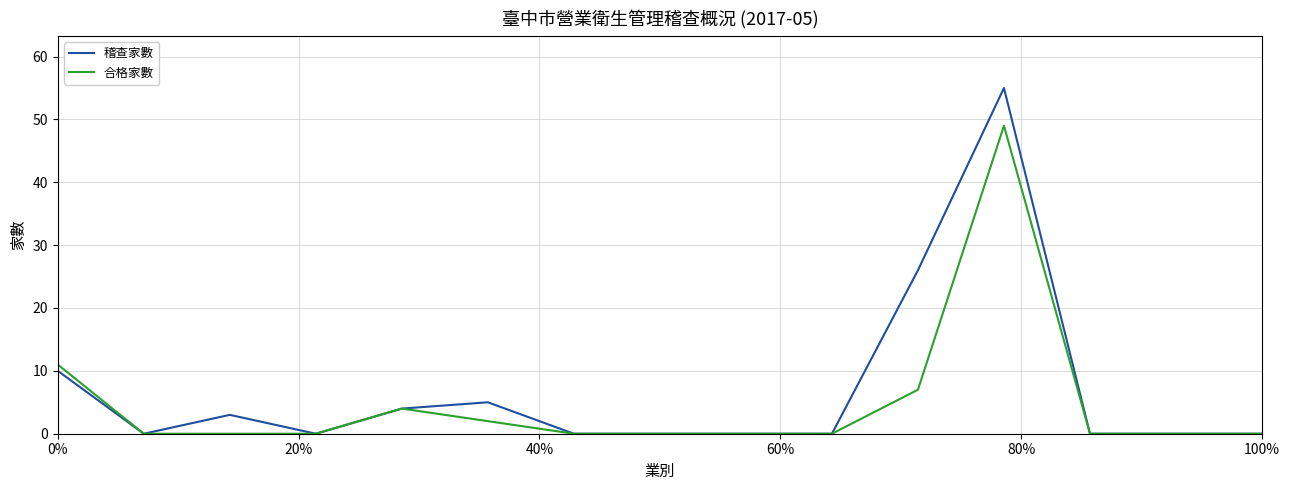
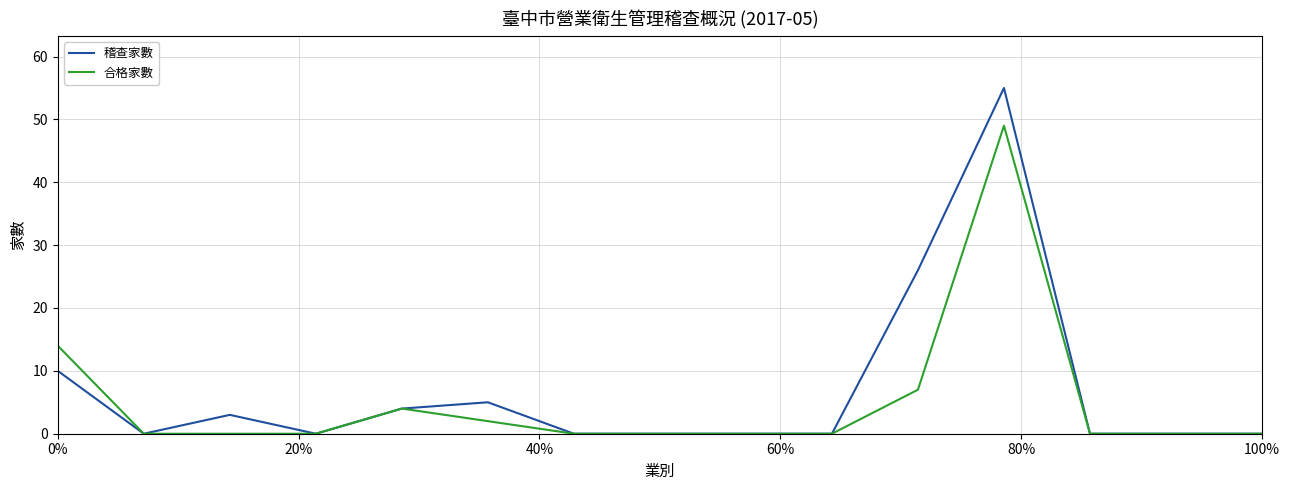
合格家數, 0%: 11 -> 14
